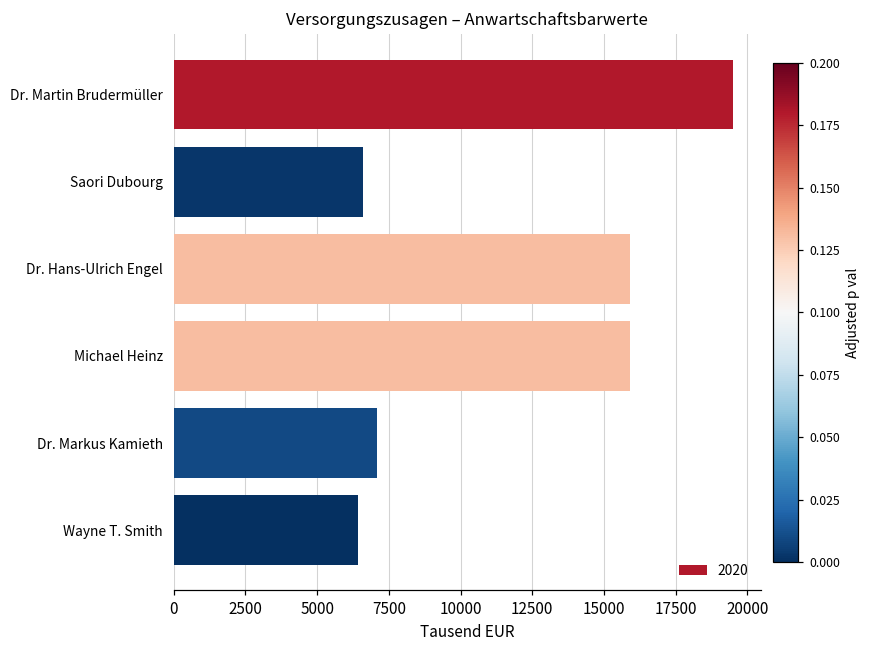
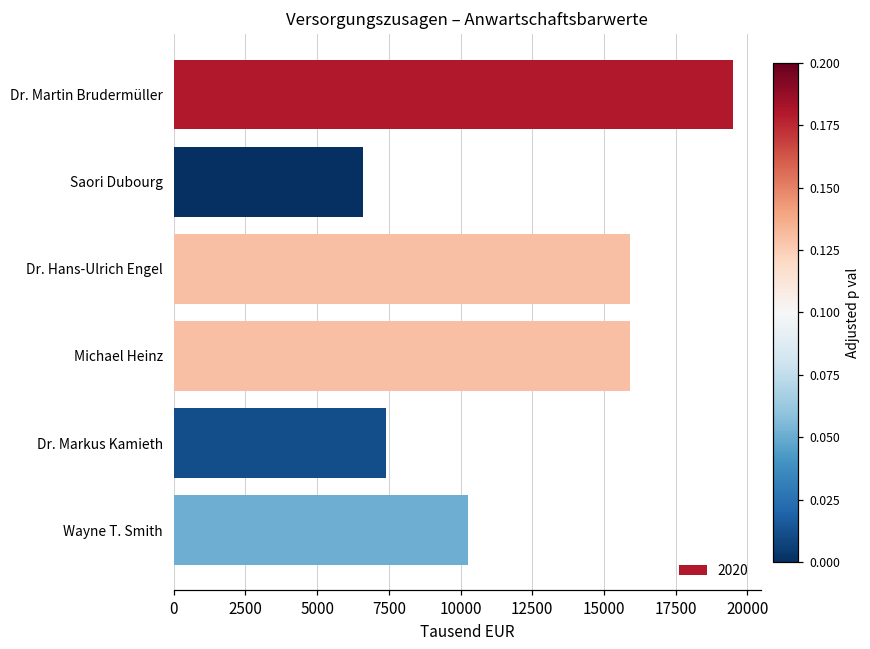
Dr. Markus Kamieth: 7100 -> 7400
Wayne T. Smith: 6400 -> 10300
